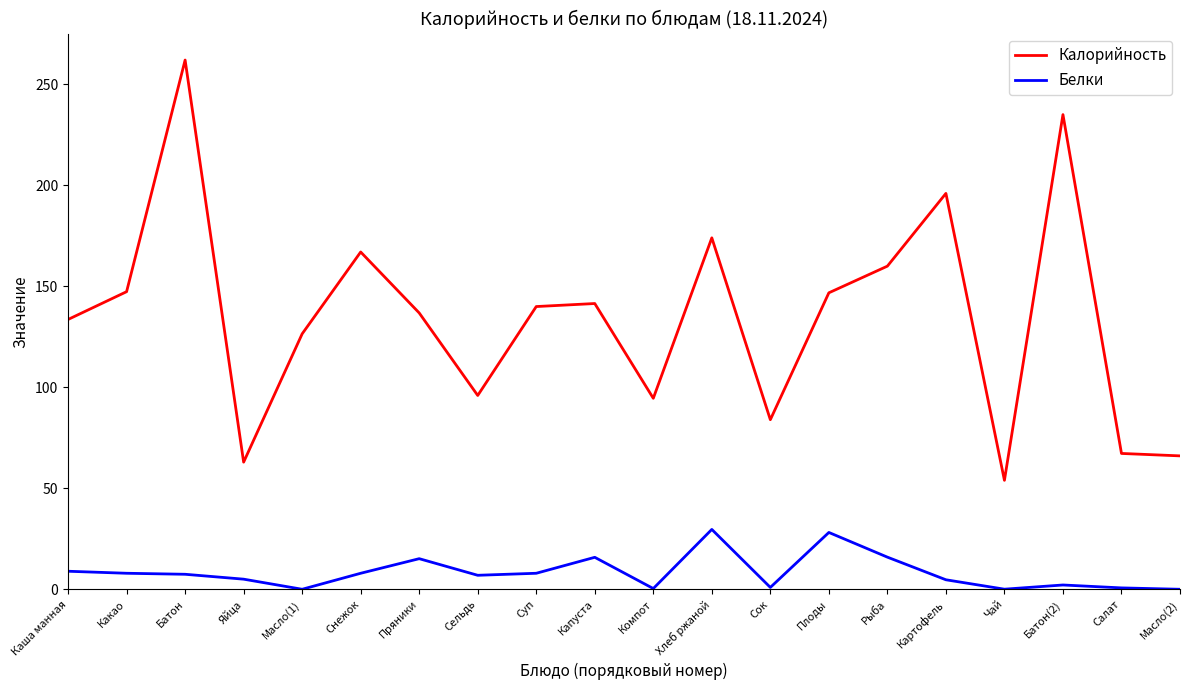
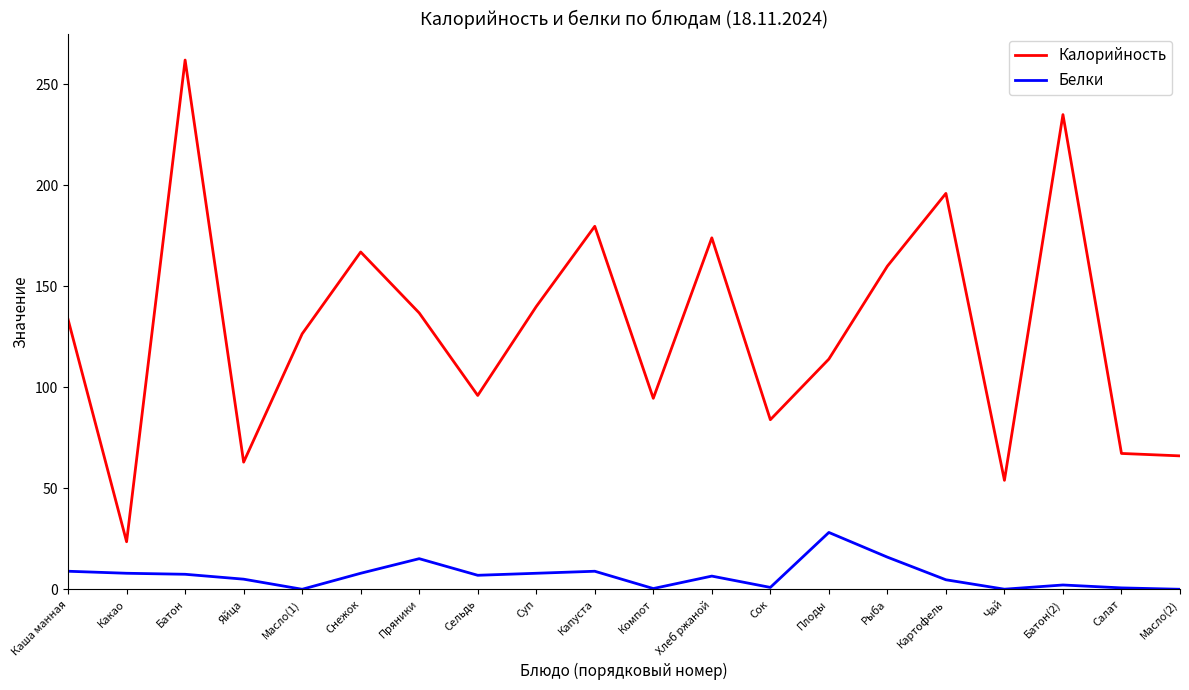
Калорийность, Какао: 147 -> 24
Калорийность, Капуста: 142 -> 180
Белки, Капуста: 16 -> 9
Белки, Хлеб ржаной: 30 -> 7
Калорийность, Плоды: 147 -> 114
